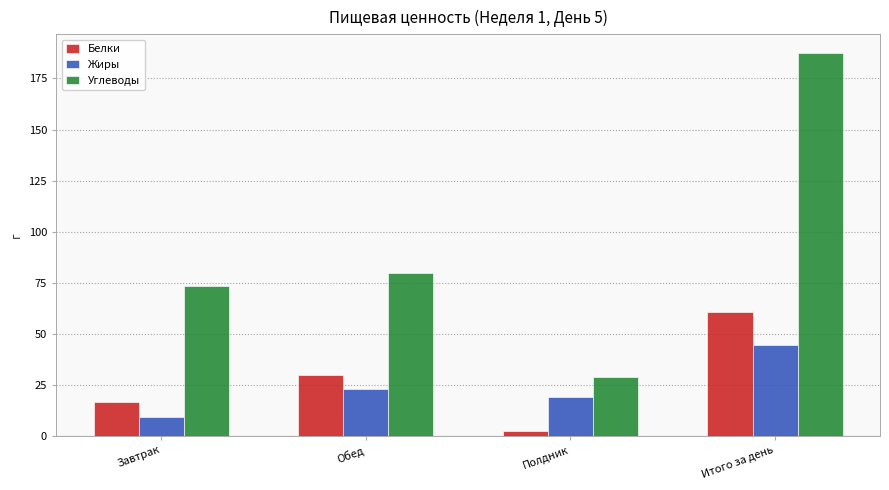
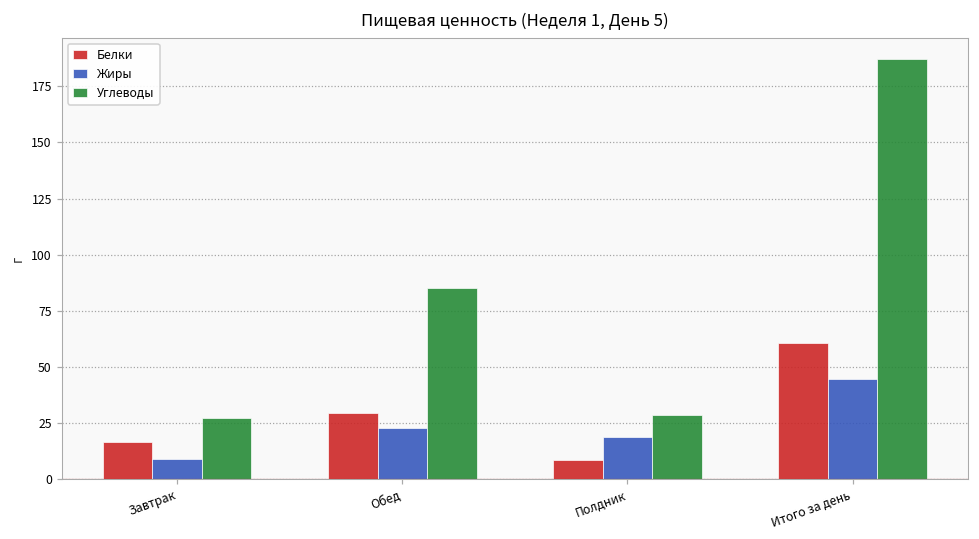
Углеводы, Завтрак: 73 -> 27
Углеводы, Обед: 80 -> 85
Белки, Полдник: 2 -> 9
